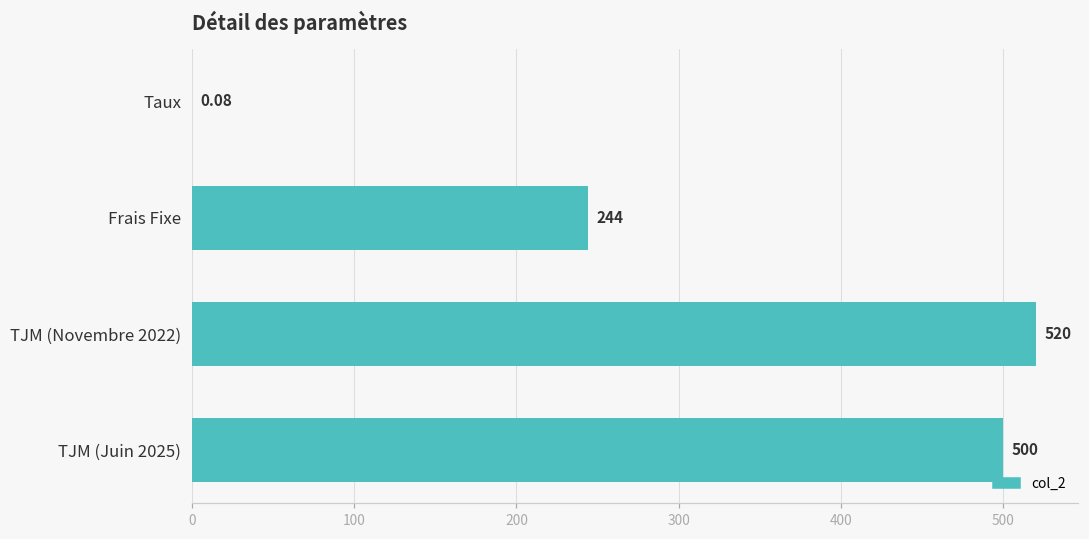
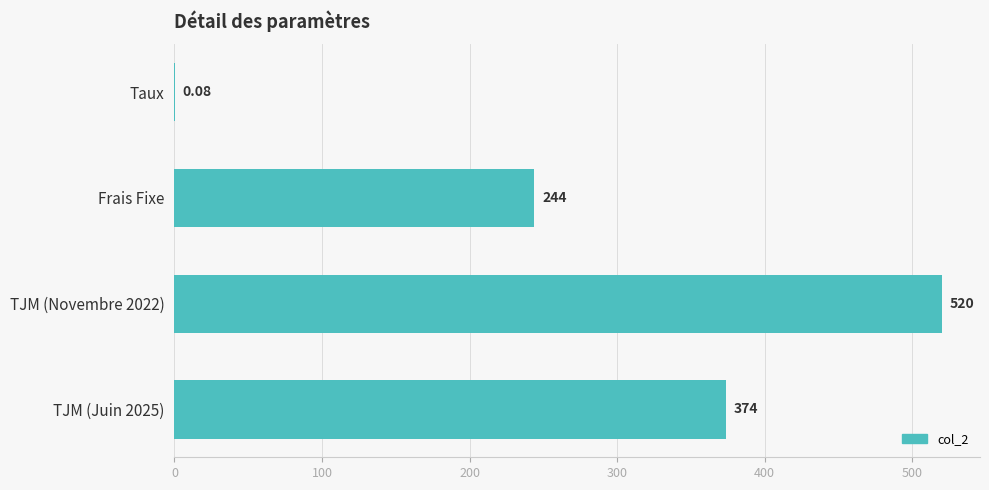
TJM (Juin 2025): 500 -> 374
